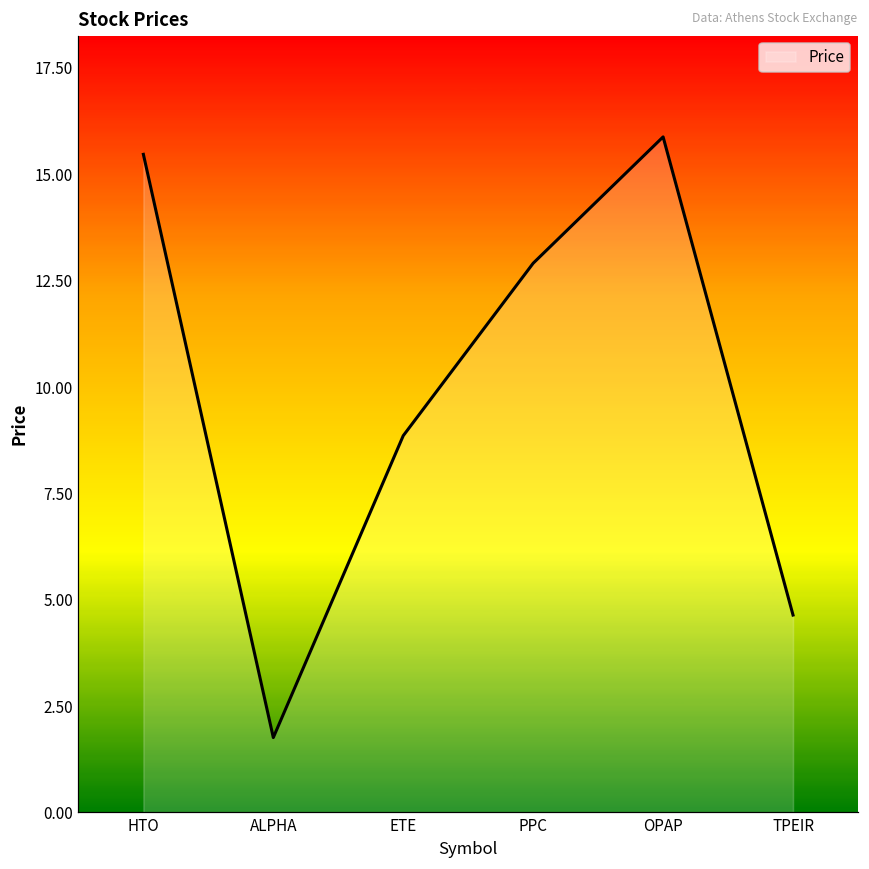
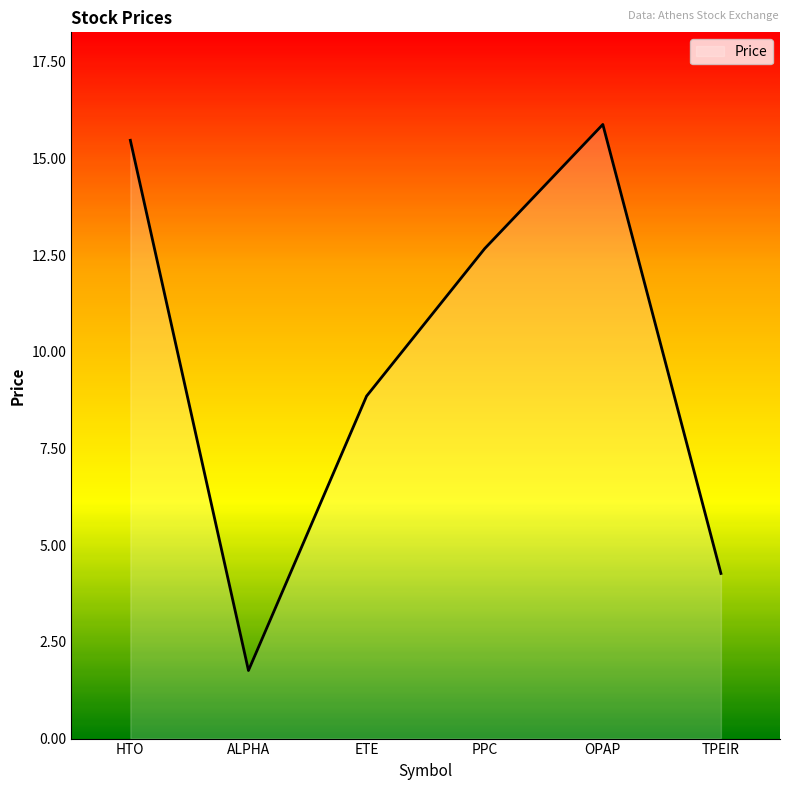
PPC: 12.9 -> 12.7
TPEIR: 4.6 -> 4.3
